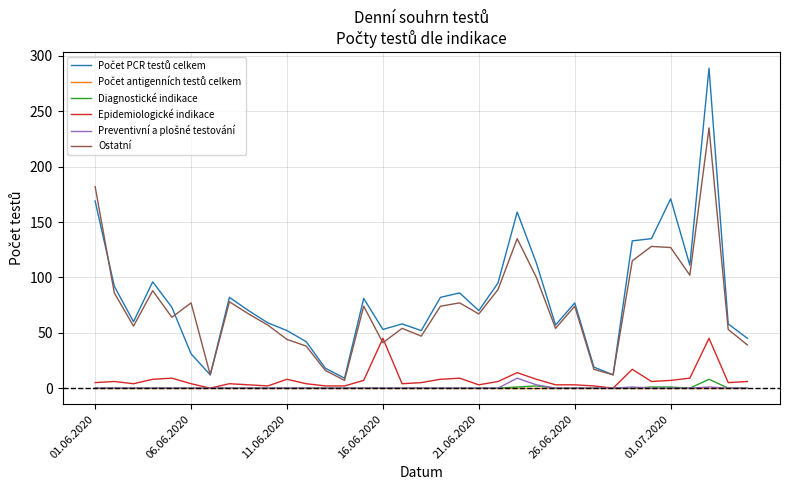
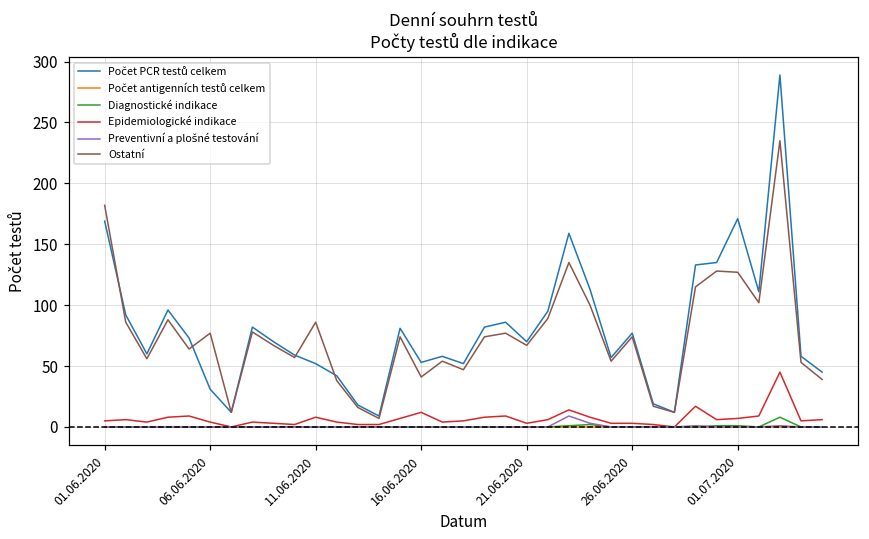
Ostatní, 11.06.2020: 44 -> 86
Epidemiologické indikace, 16.06.2020: 45 -> 12
